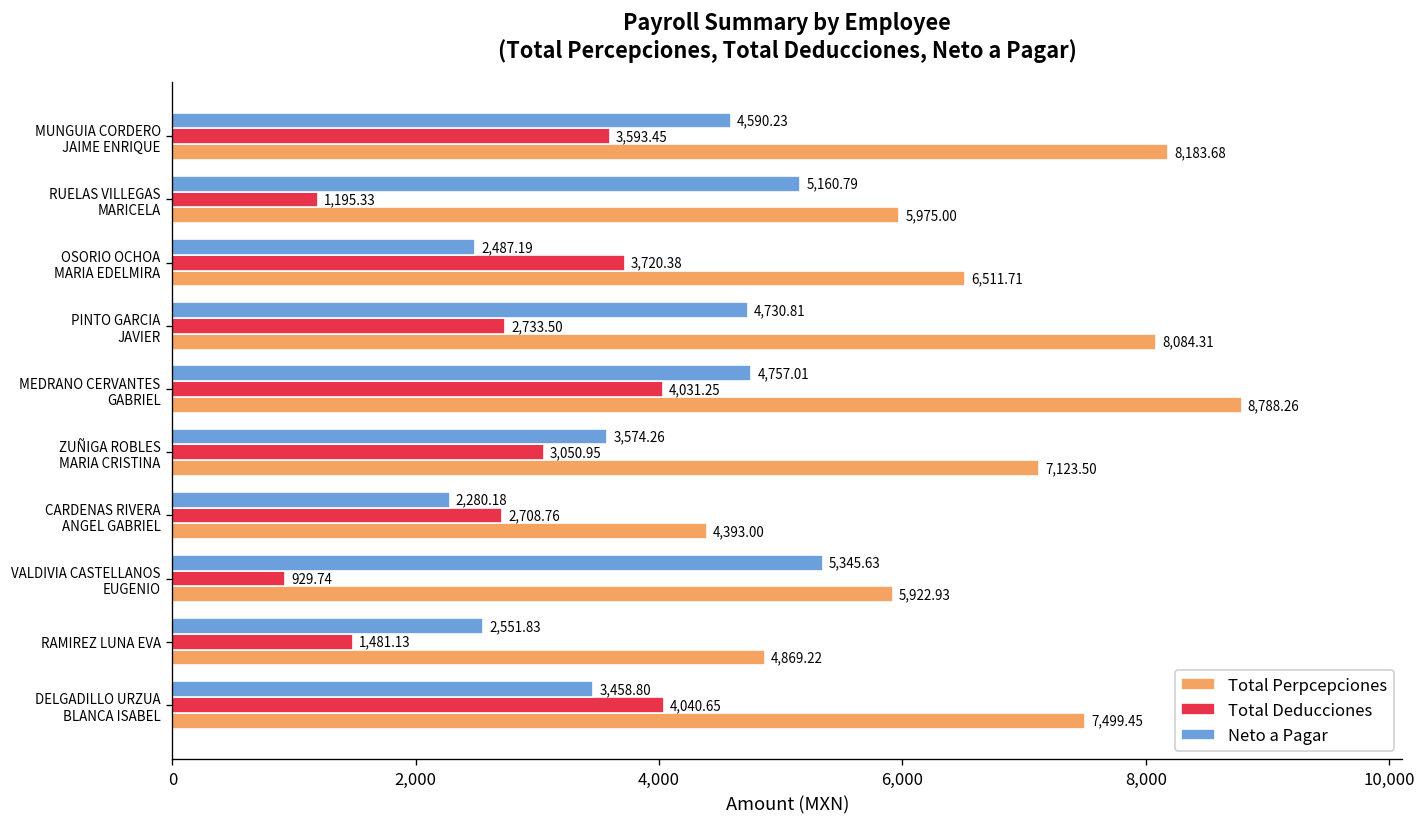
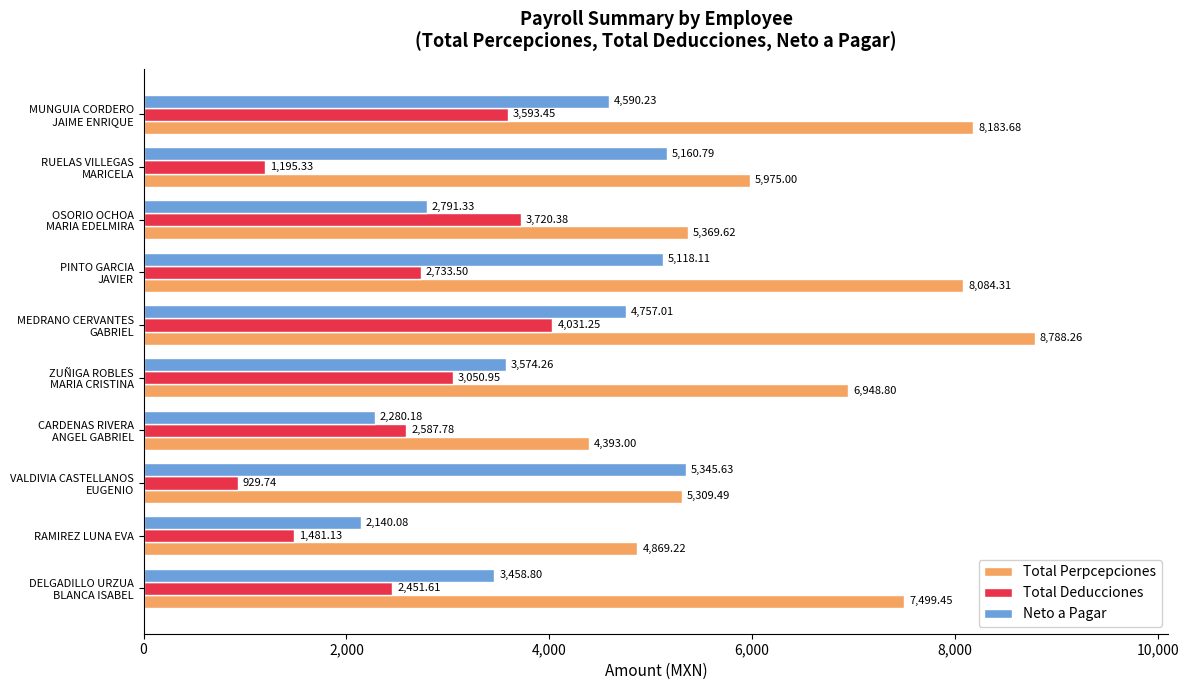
Neto a Pagar, OSORIO OCHOA MARIA EDELMIRA: 2,487.19 -> 2,791.33
Total Perpcepciones, OSORIO OCHOA MARIA EDELMIRA: 6,511.71 -> 5,369.62
Neto a Pagar, PINTO GARCIA JAVIER: 4,730.81 -> 5,118.11
Total Perpcepciones, ZUÑIGA ROBLES MARIA CRISTINA: 7,123.50 -> 6,948.80
Total Deducciones, CARDENAS RIVERA ANGEL GABRIEL: 2,708.76 -> 2,587.78
Total Perpcepciones, VALDIVIA CASTELLANOS EUGENIO: 5,922.93 -> 5,309.49
Neto a Pagar, RAMIREZ LUNA EVA: 2,551.83 -> 2,140.08
Total Deducciones, DELGADILLO URZUA BLANCA ISABEL: 4,040.65 -> 2,451.61
